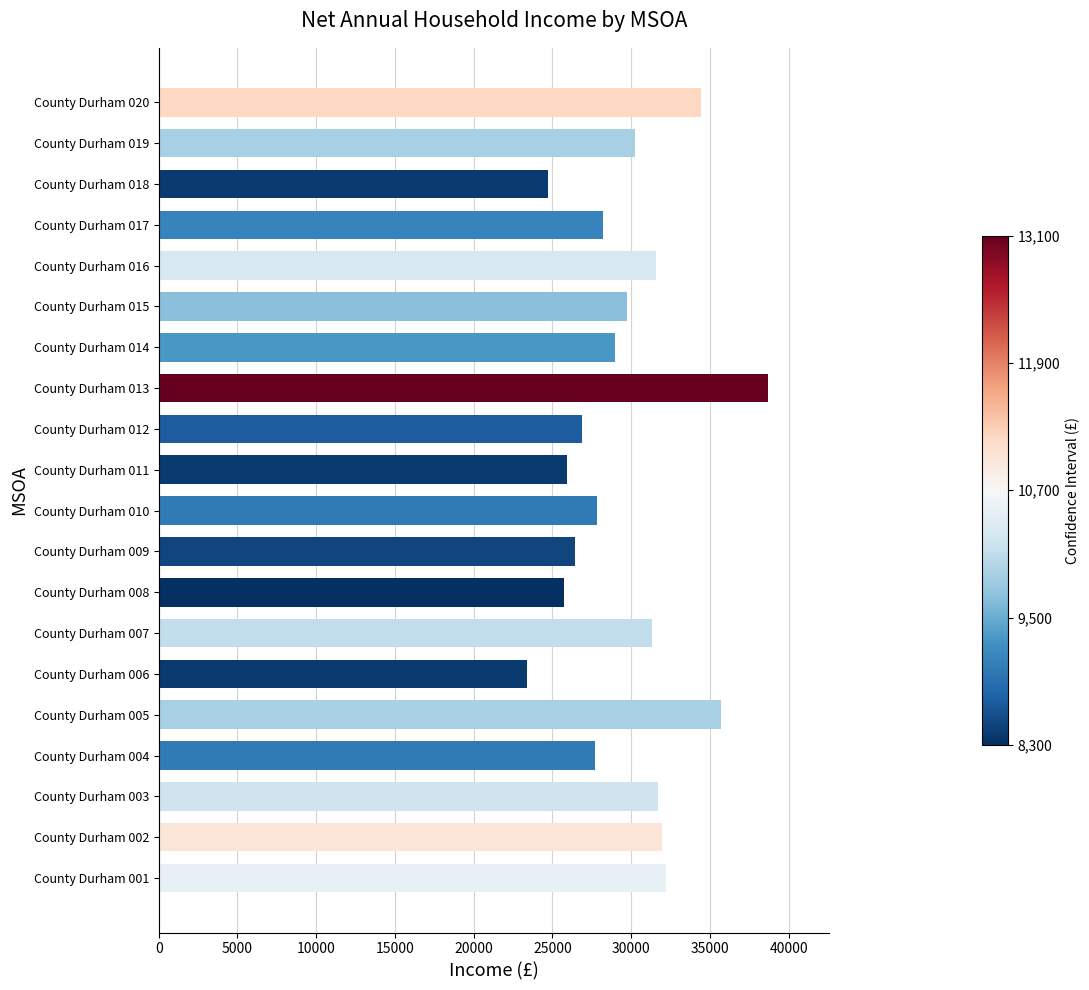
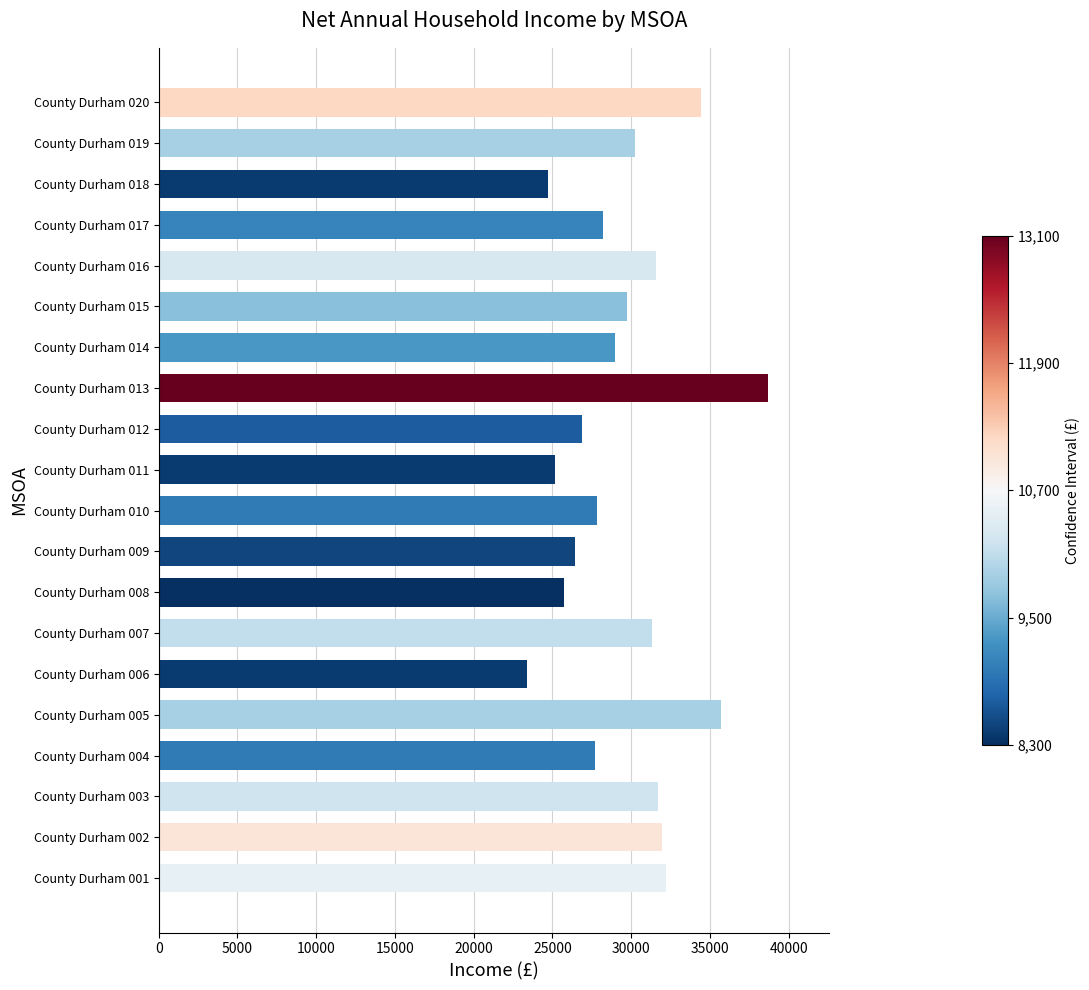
County Durham 011: 25900 -> 25200
